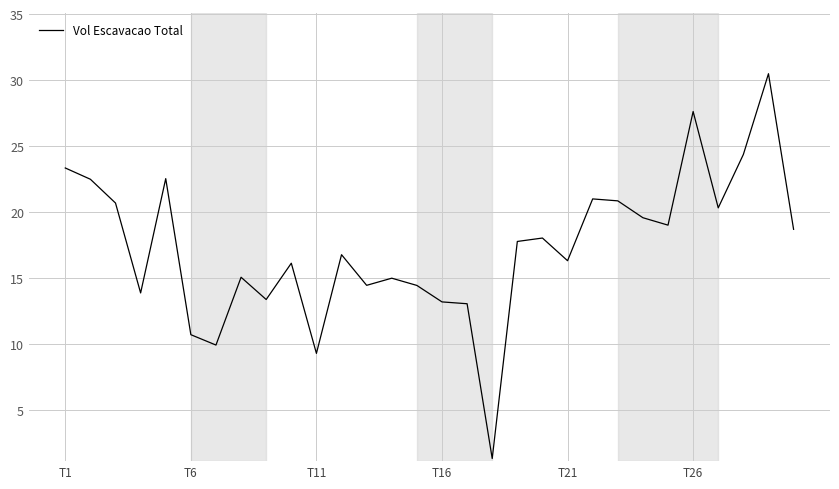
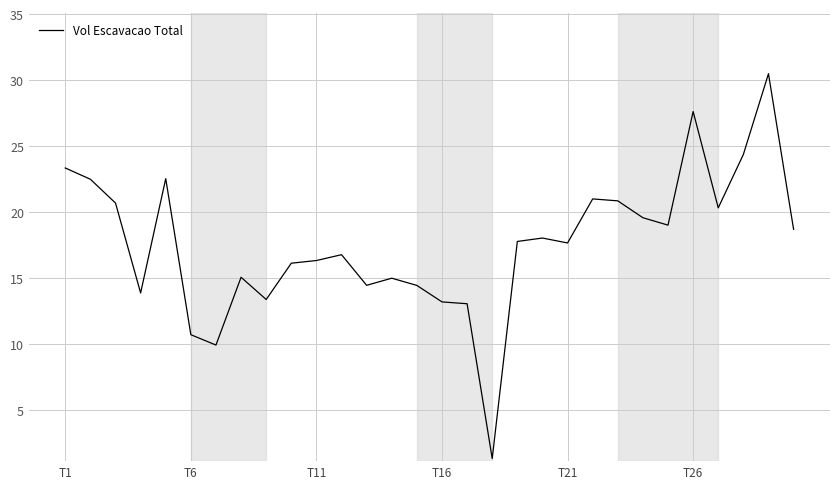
T11: 9.3 -> 16.3
T21: 16.3 -> 17.7
